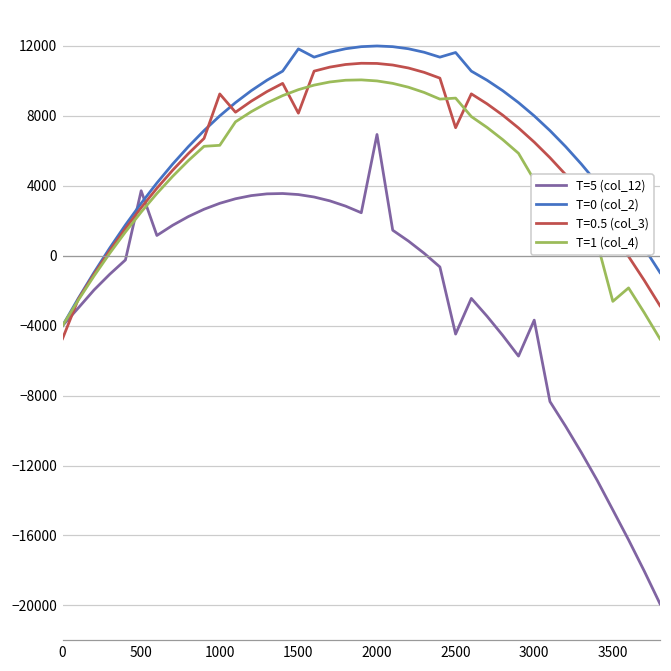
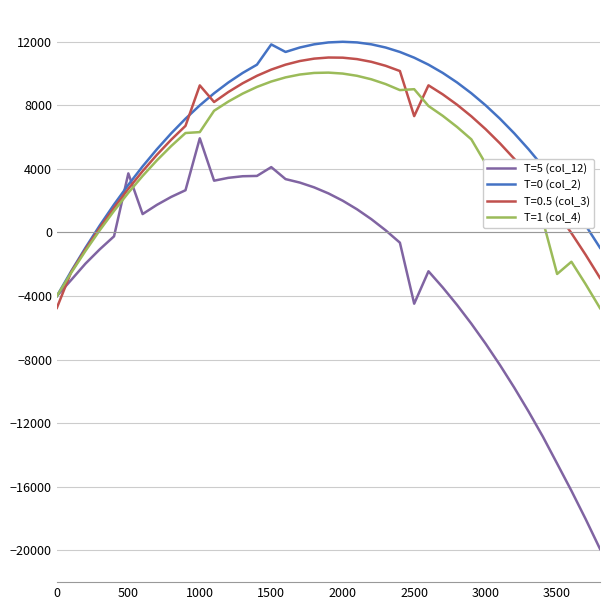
T=5 (col_12), 1000: 3000 -> 5900
T=5 (col_12), 1500: 3500 -> 4100
T=0.5 (col_3), 1500: 8200 -> 10300
T=5 (col_12), 2000: 6900 -> 2000
T=0 (col_2), 2500: 11600 -> 11000
T=5 (col_12), 3000: -3700 -> -7000
